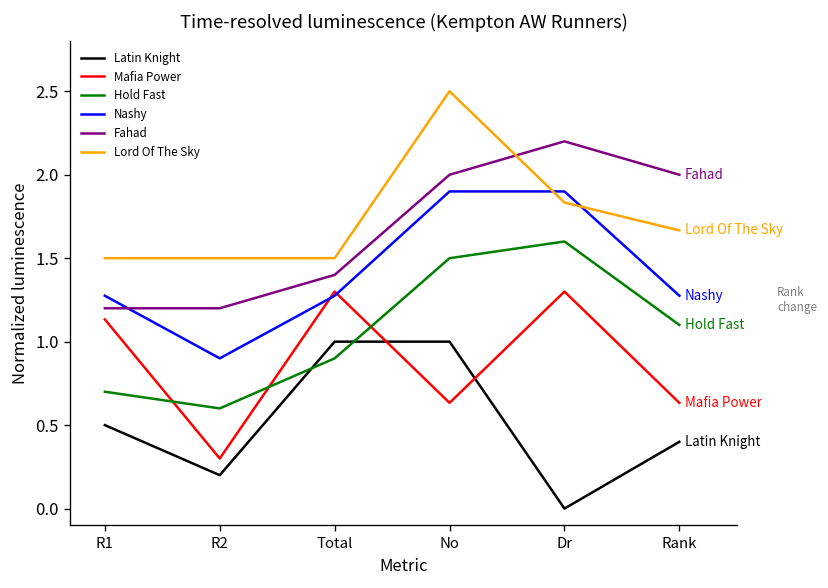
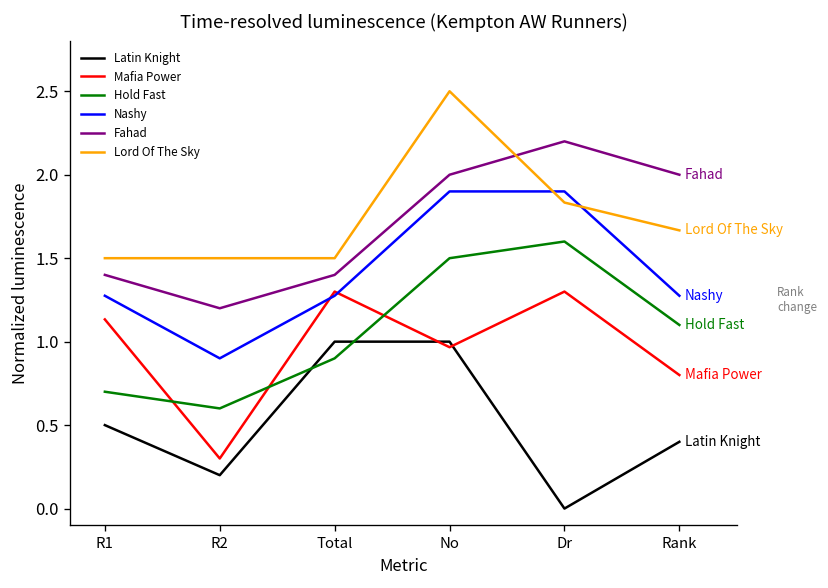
Fahad, R1: 1.20 -> 1.40
Mafia Power, No: 0.63 -> 0.97
Mafia Power, Rank: 0.63 -> 0.80
